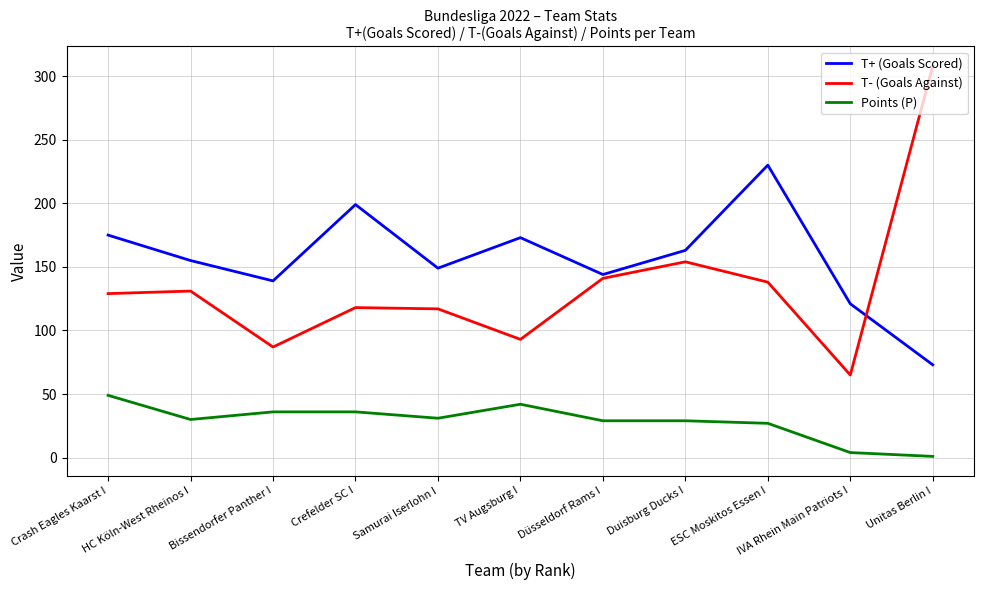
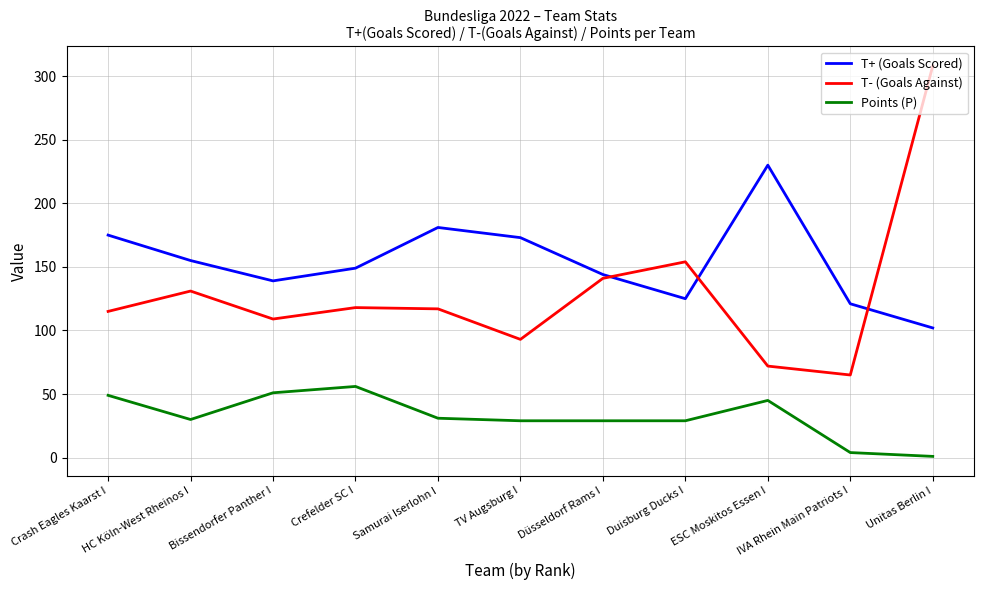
T- (Goals Against), Crash Eagles Kaarst I: 129 -> 115
T- (Goals Against), Bissendorfer Panther I: 87 -> 109
Points (P), Bissendorfer Panther I: 36 -> 51
T+ (Goals Scored), Crefelder SC I: 199 -> 149
Points (P), Crefelder SC I: 36 -> 56
T+ (Goals Scored), Samurai Iserlohn I: 149 -> 181
Points (P), TV Augsburg I: 42 -> 29
T+ (Goals Scored), Duisburg Ducks I: 163 -> 125
T- (Goals Against), ESC Moskitos Essen I: 138 -> 72
Points (P), ESC Moskitos Essen I: 27 -> 45
T+ (Goals Scored), Unitas Berlin I: 73 -> 102
